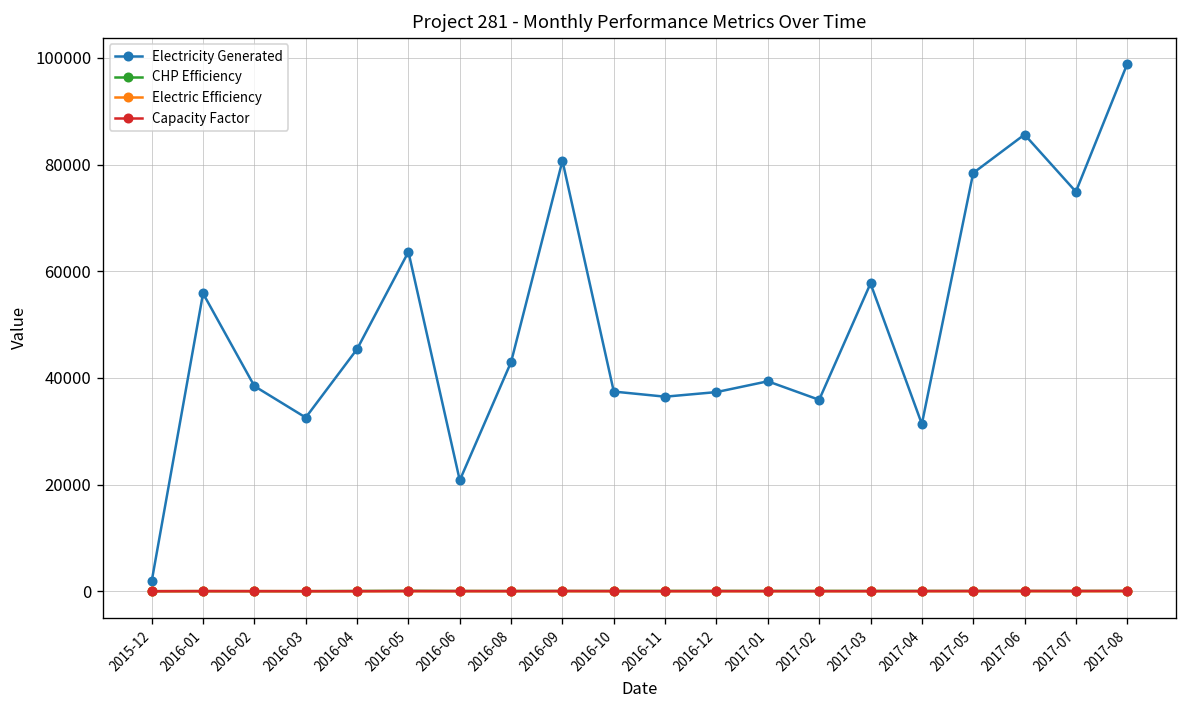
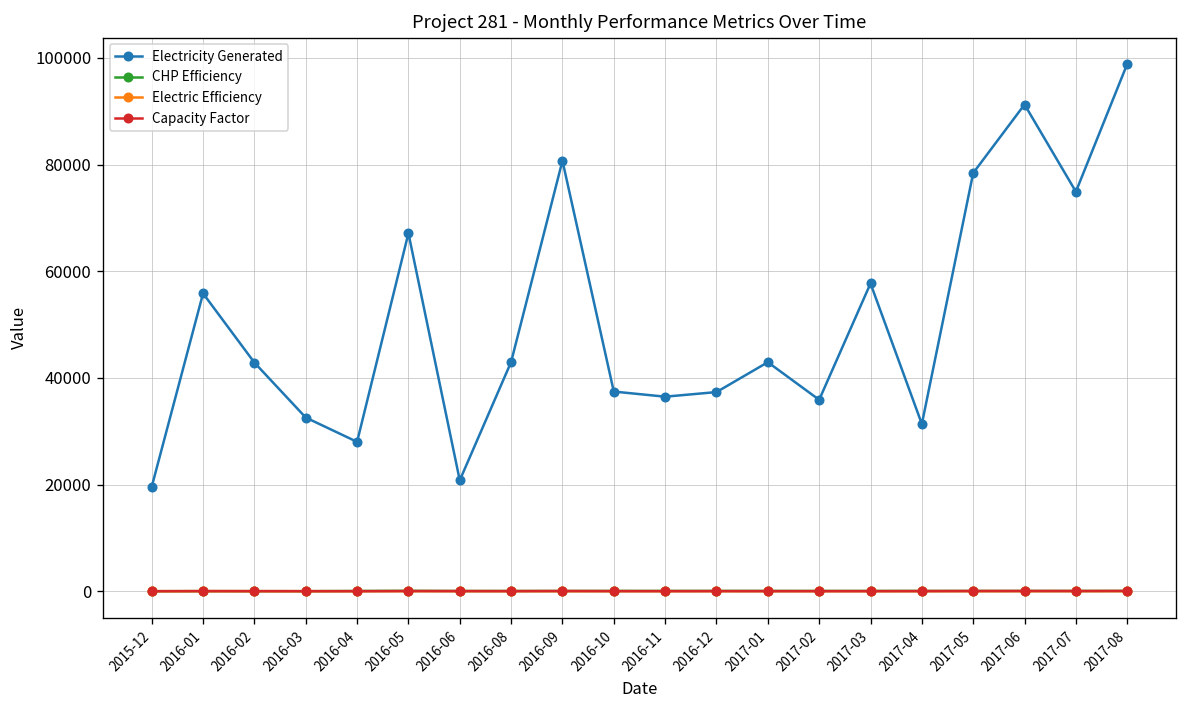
Electricity Generated, 2015-12: 2000 -> 20000
Electricity Generated, 2016-02: 38000 -> 43000
Electricity Generated, 2016-04: 45000 -> 28000
Electricity Generated, 2016-05: 64000 -> 67000
Electricity Generated, 2017-01: 39000 -> 43000
Electricity Generated, 2017-06: 86000 -> 91000
